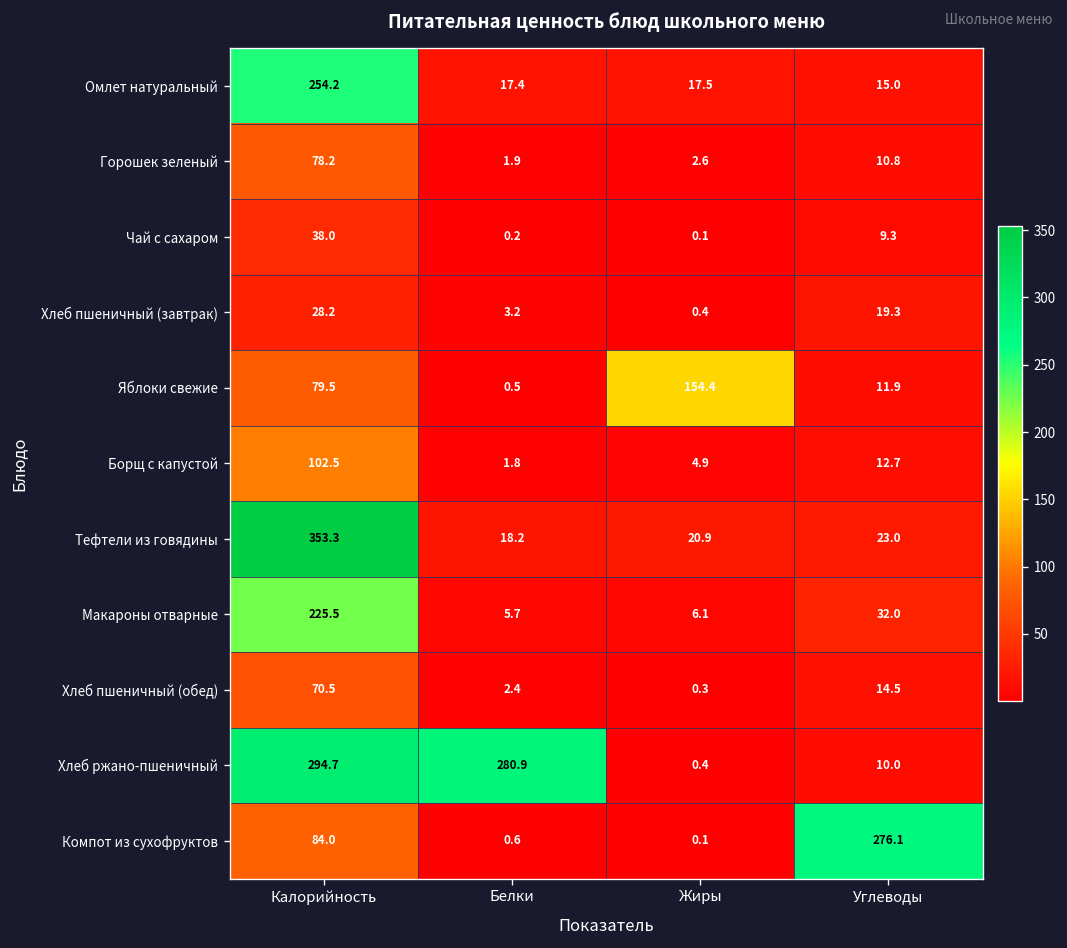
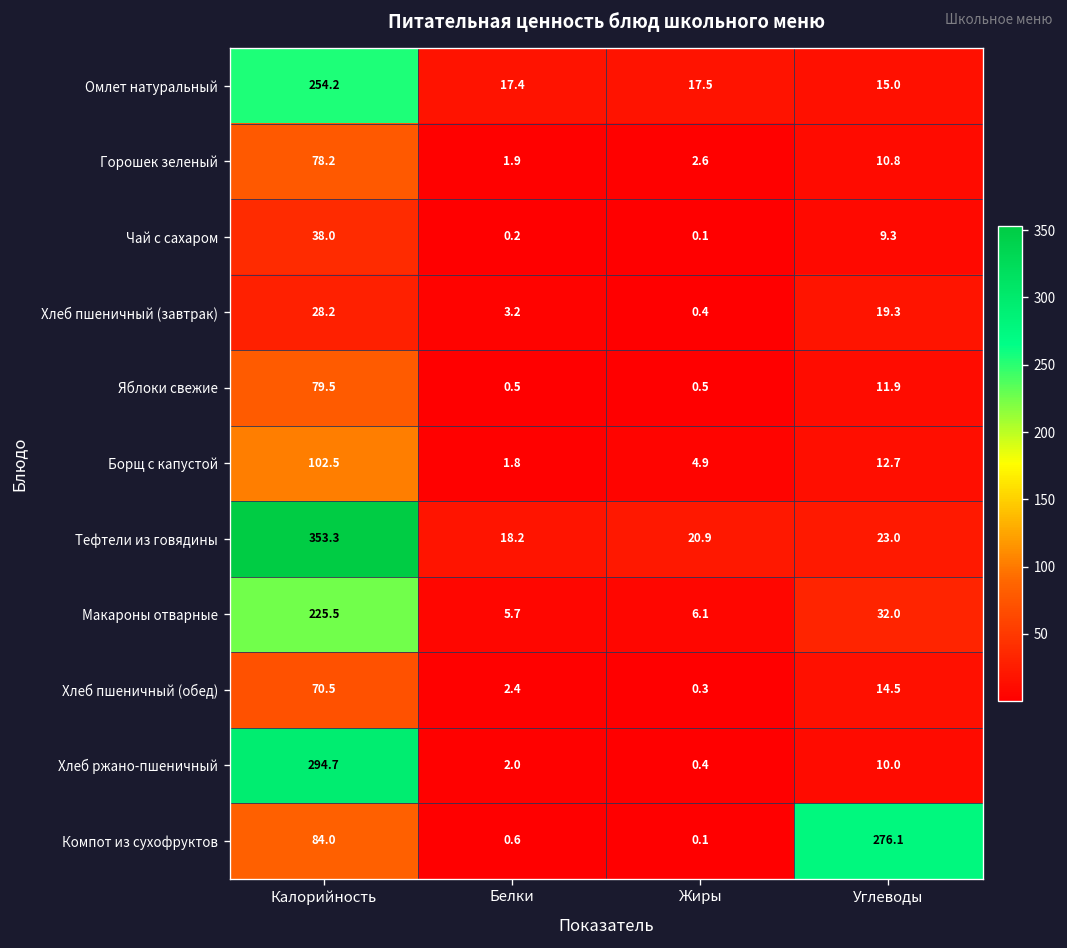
Яблоки свежие, Жиры: 154.4 -> 0.5
Хлеб ржано-пшеничный, Белки: 280.9 -> 2.0
